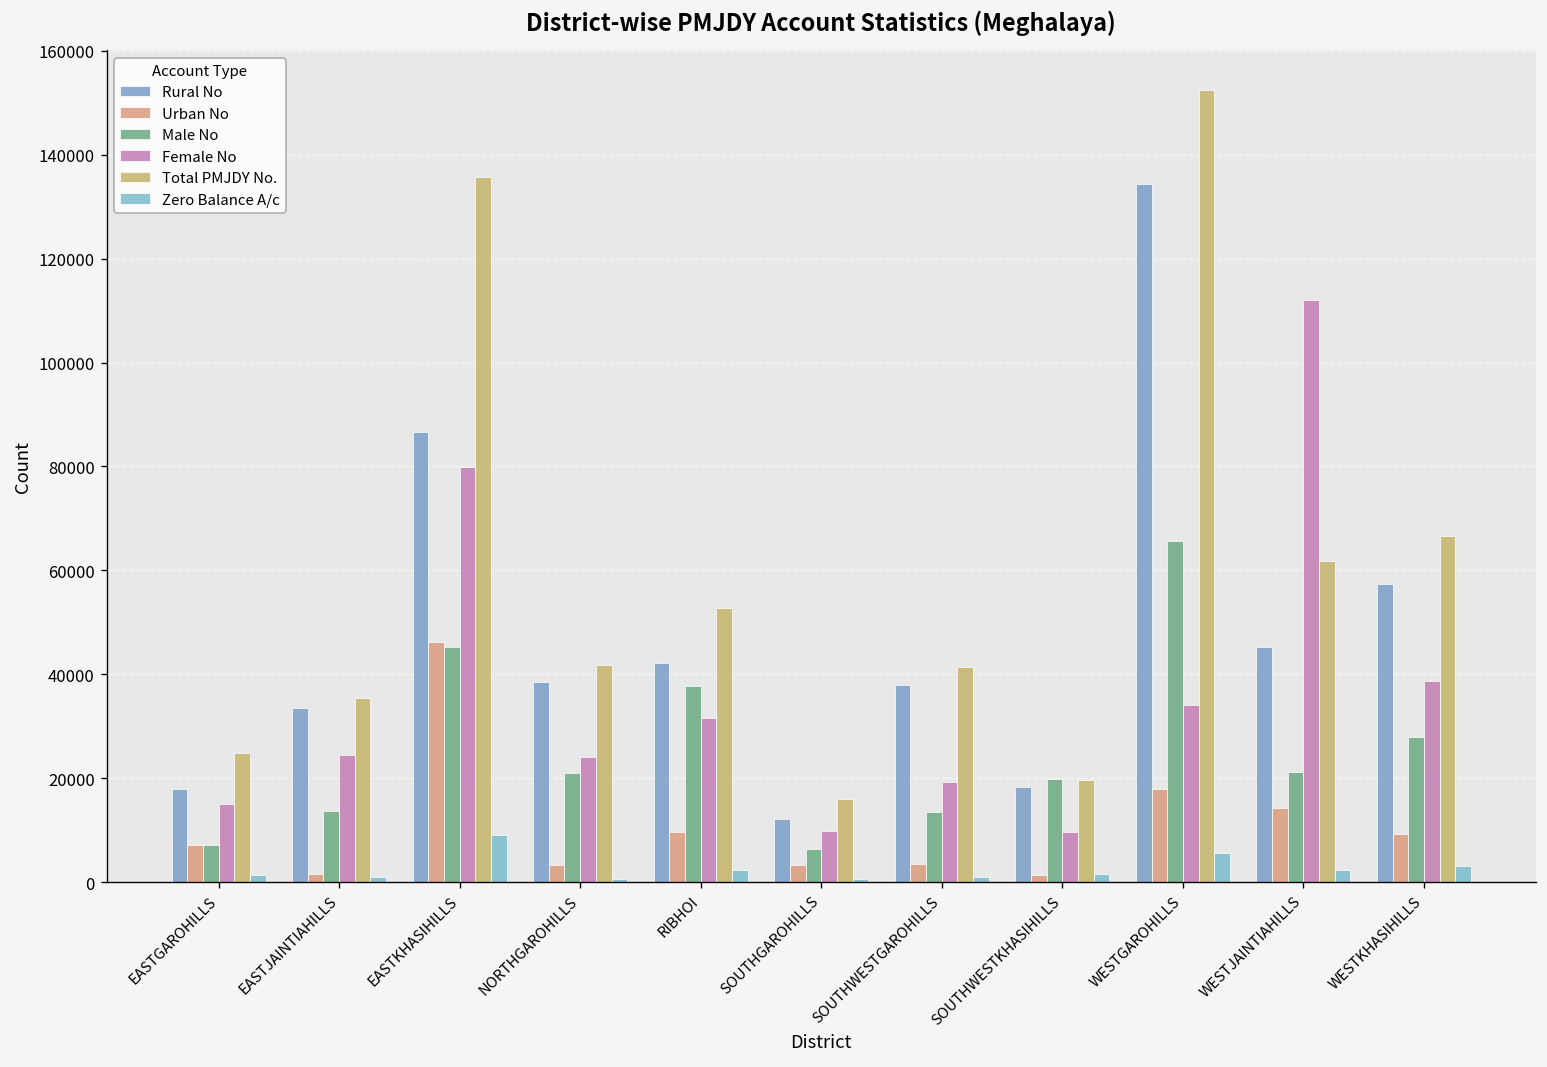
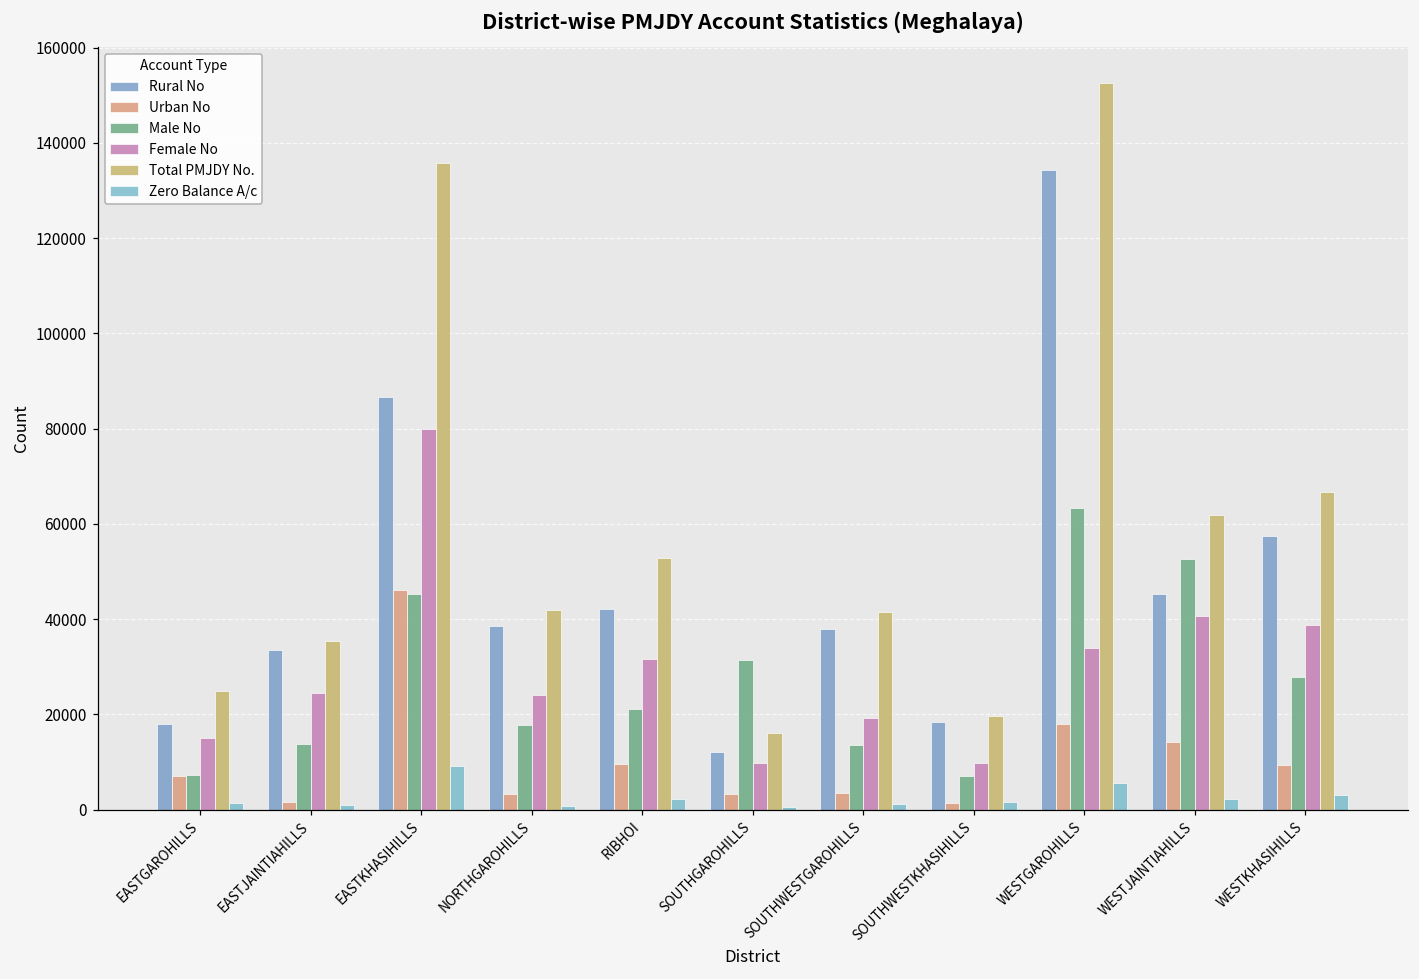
Male No, NORTHGAROHILLS: 21000 -> 18000
Male No, RIBHOI: 38000 -> 21000
Male No, SOUTHGAROHILLS: 6000 -> 31000
Male No, SOUTHWESTKHASIHILLS: 20000 -> 7000
Male No, WESTGAROHILLS: 66000 -> 63000
Male No, WESTJAINTIAHILLS: 21000 -> 53000
Female No, WESTJAINTIAHILLS: 112000 -> 41000
